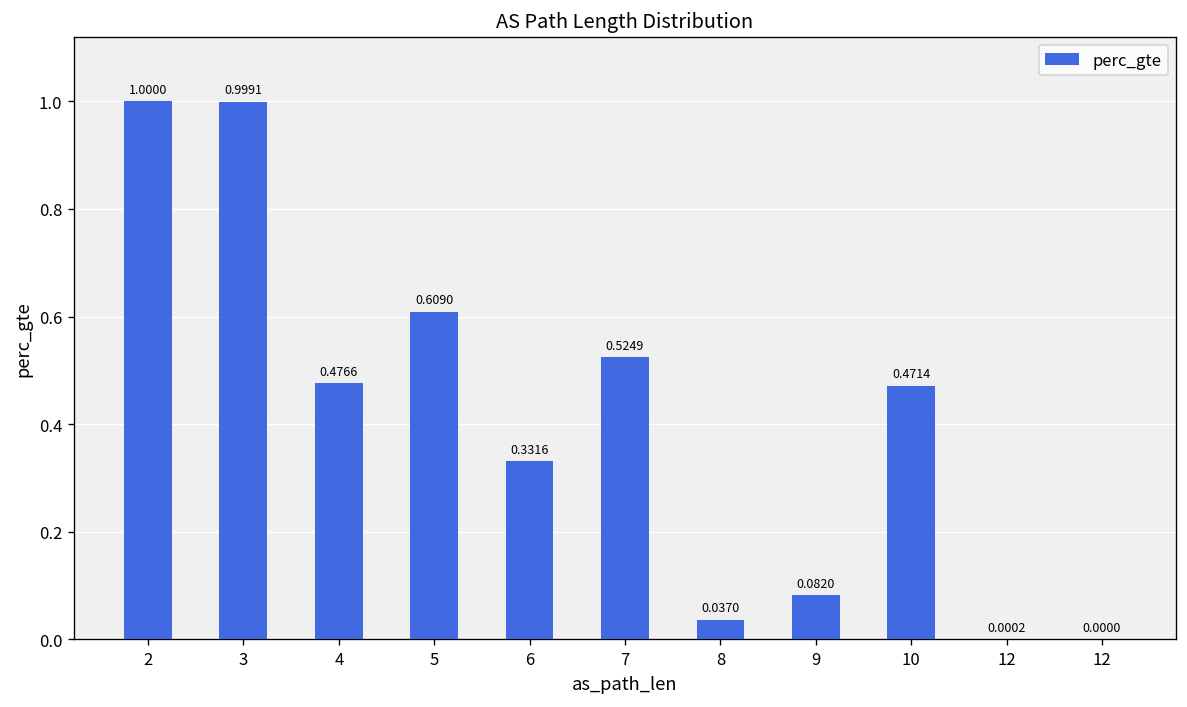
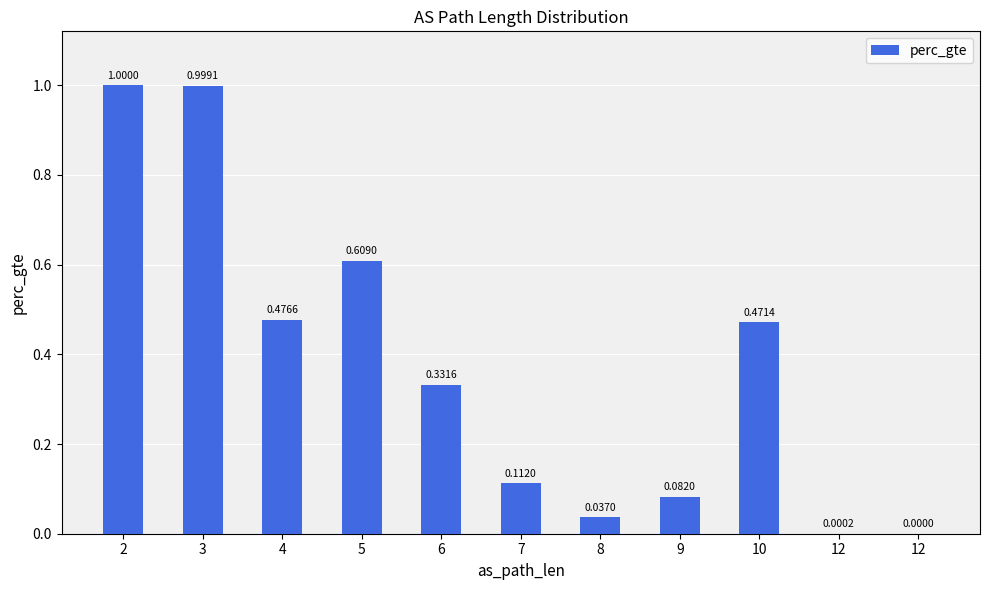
7: 0.5249 -> 0.1120
